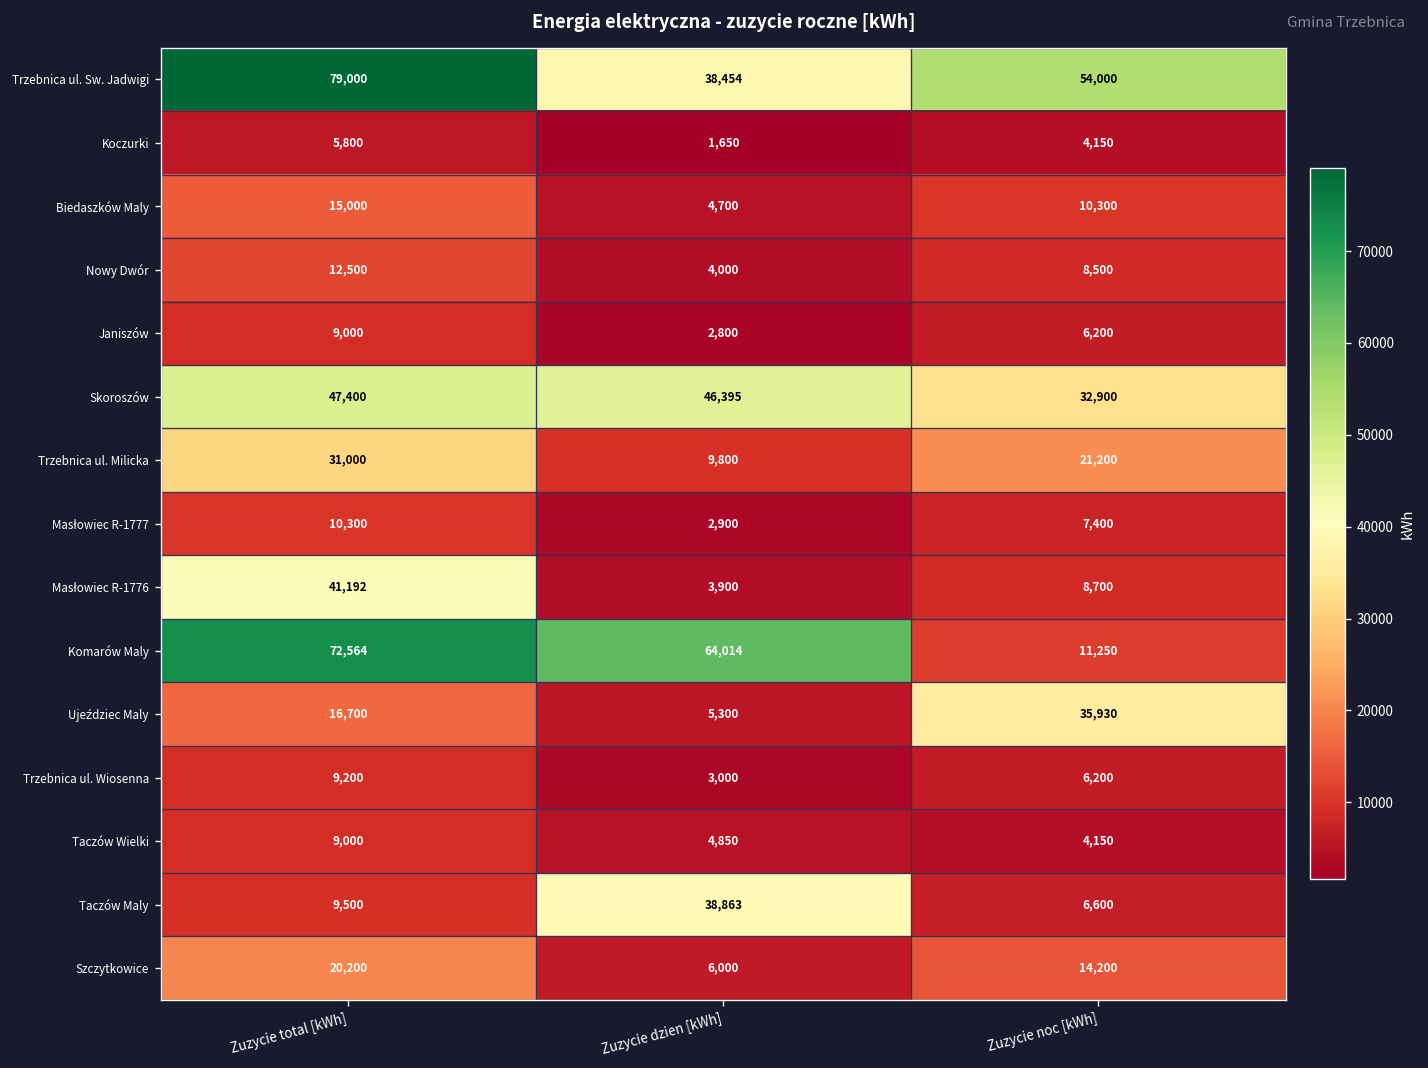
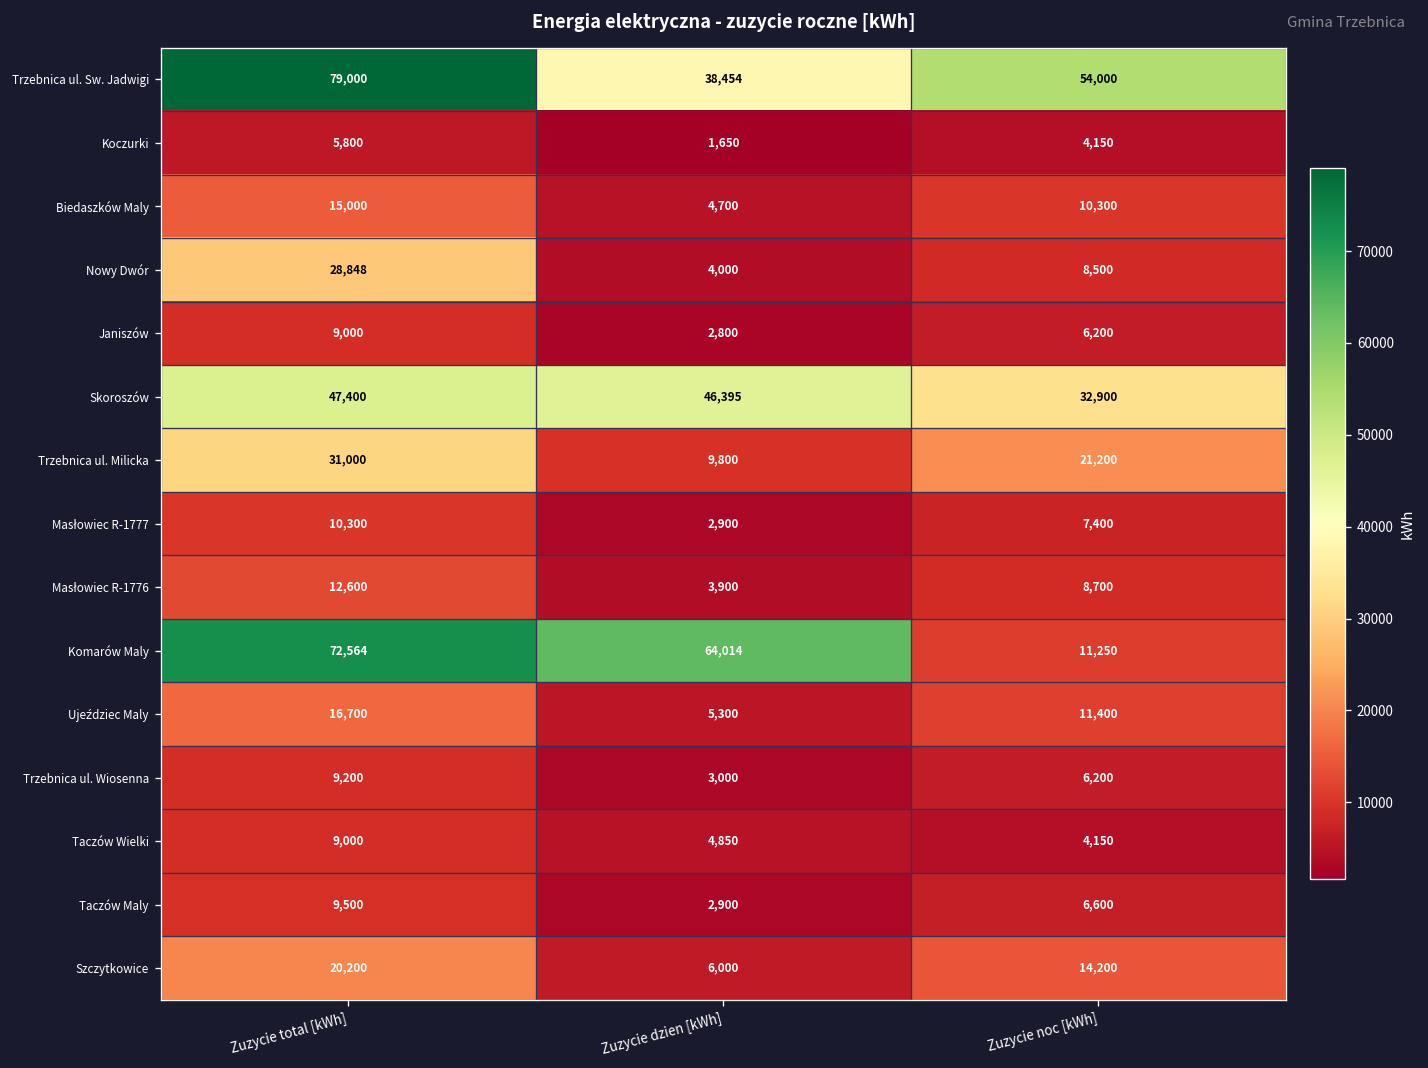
Nowy Dwór, Zuzycie total [kWh]: 12,500 -> 28,848
Masłowiec R-1776, Zuzycie total [kWh]: 41,192 -> 12,600
Ujeździec Maly, Zuzycie noc [kWh]: 35,930 -> 11,400
Taczów Maly, Zuzycie dzien [kWh]: 38,863 -> 2,900
